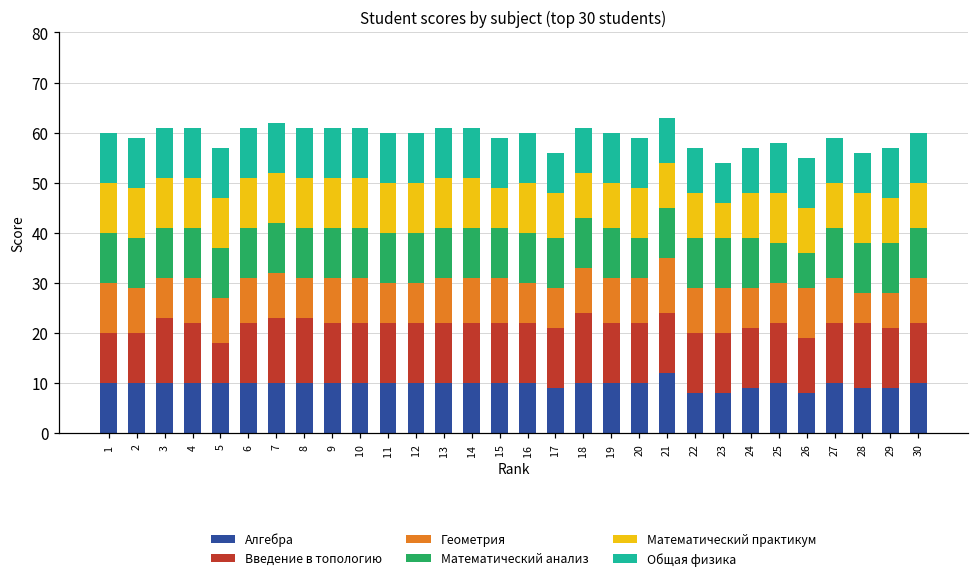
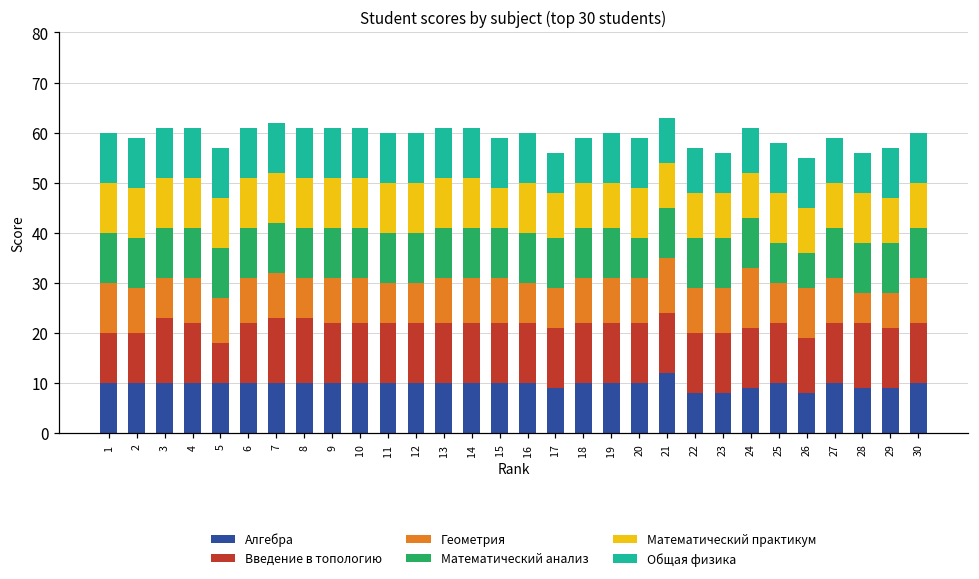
Введение в топологию, 18: 14 -> 12
Математический практикум, 23: 7 -> 9
Геометрия, 24: 8 -> 12
